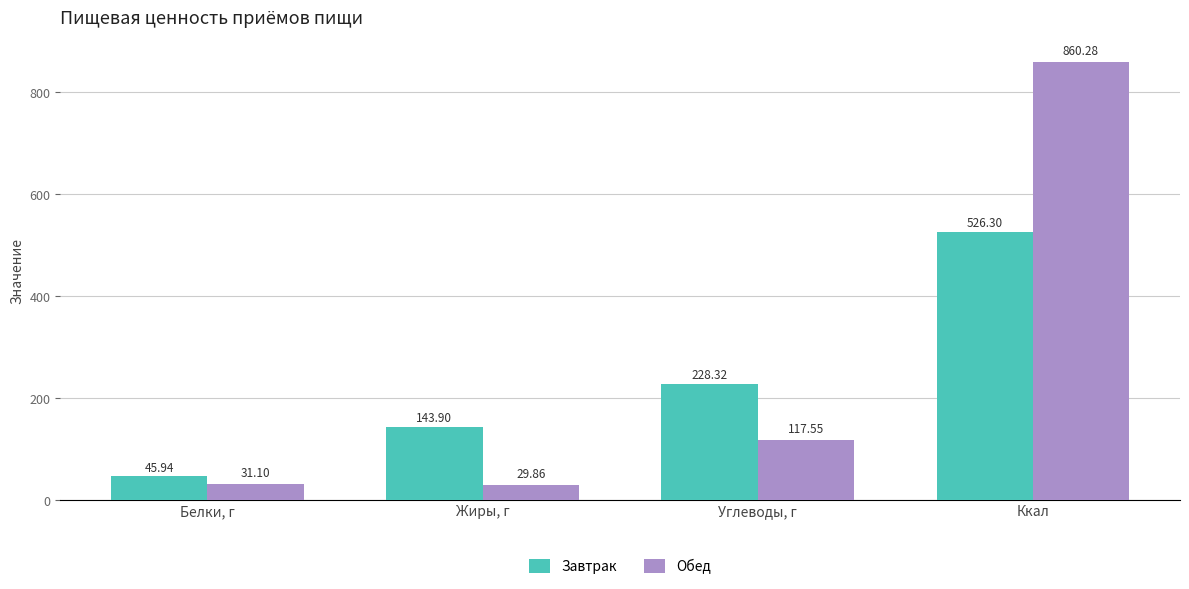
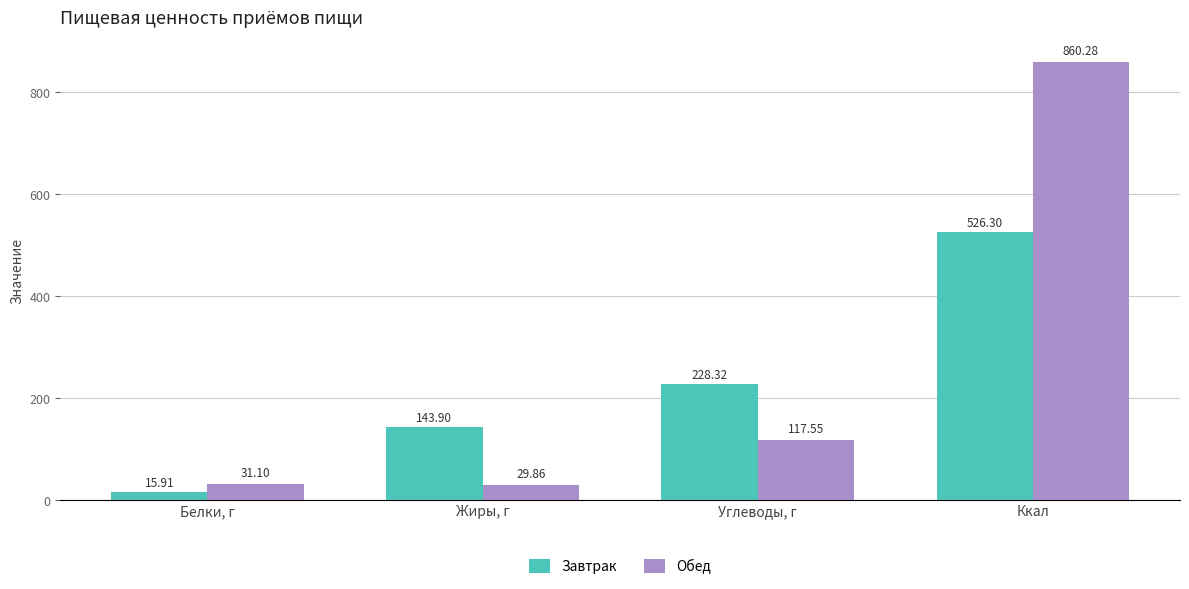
Завтрак, Белки, г: 45.94 -> 15.91
